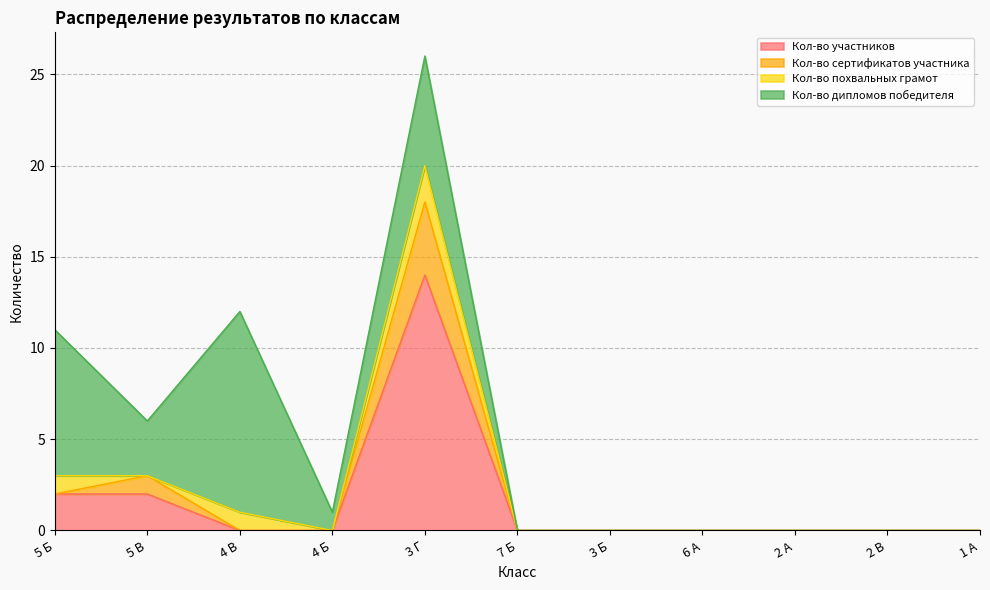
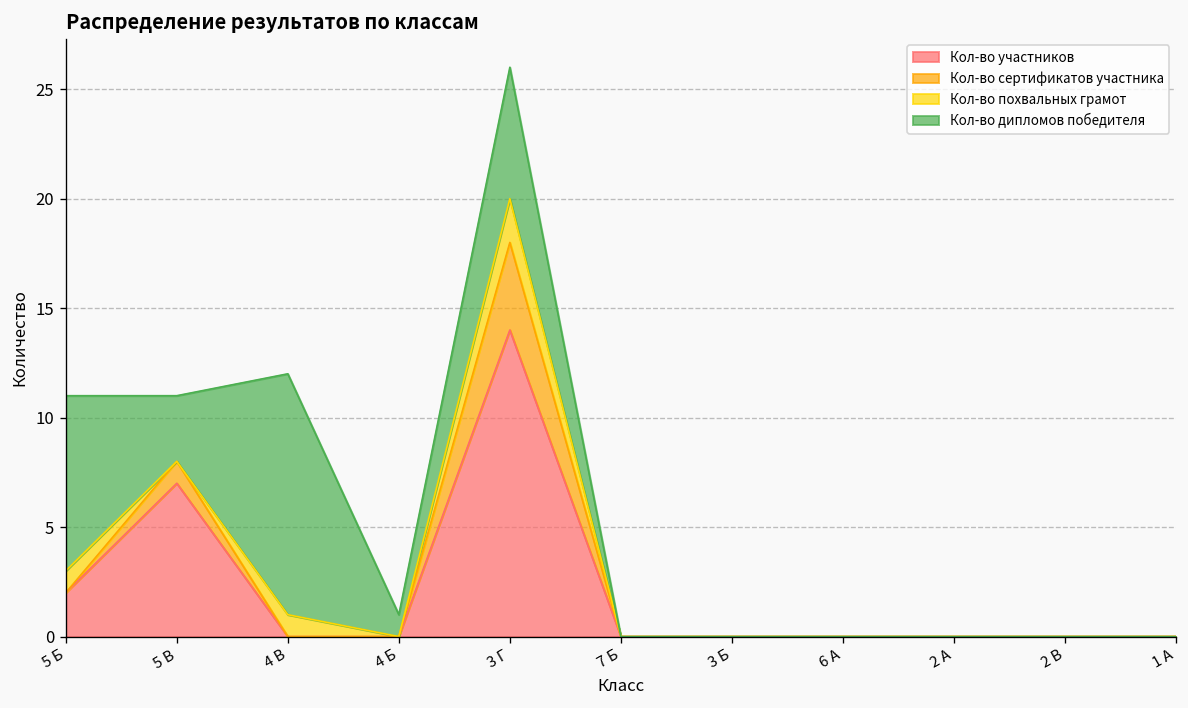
Кол-во участников, 5 В: 2 -> 7
